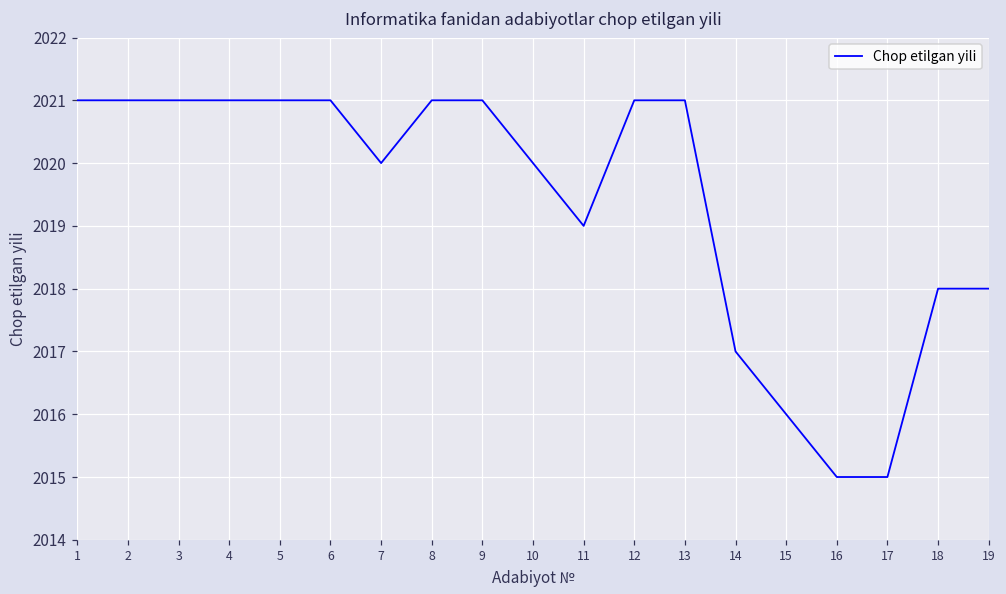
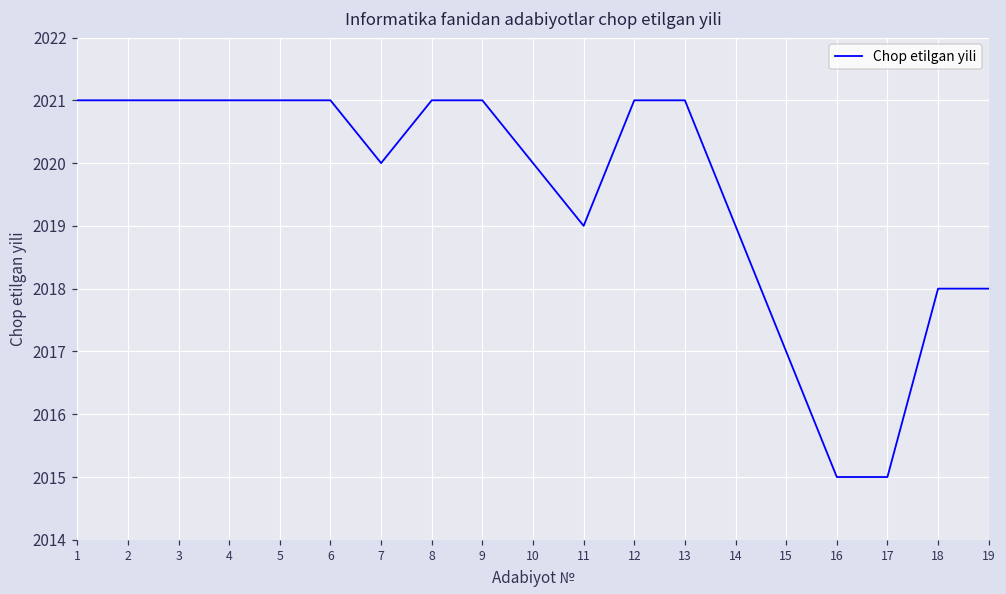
14: 2017 -> 2019
15: 2016 -> 2017
